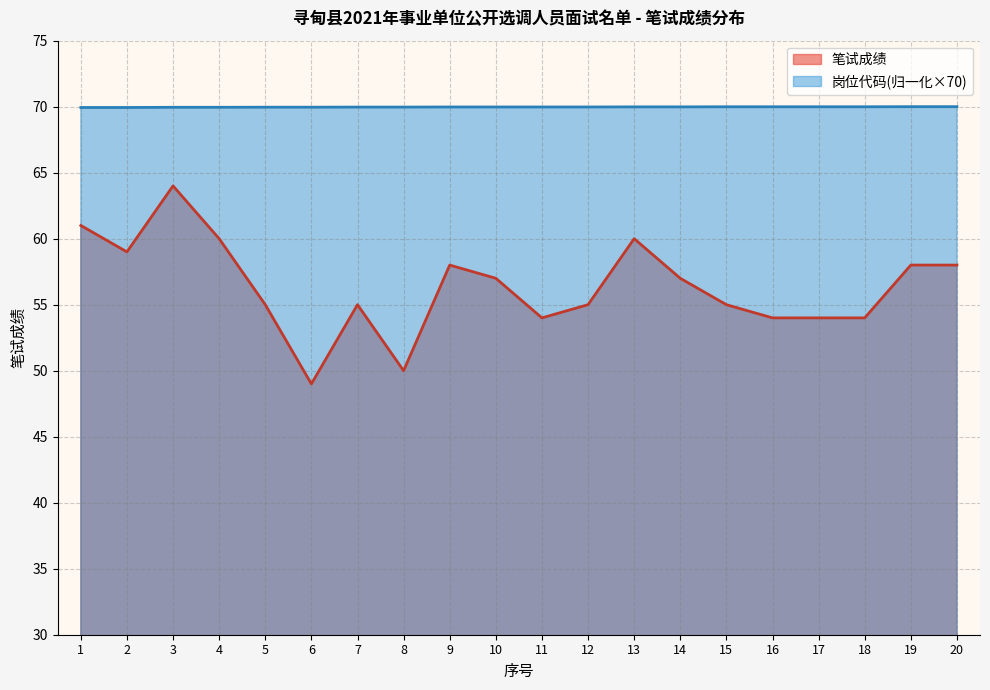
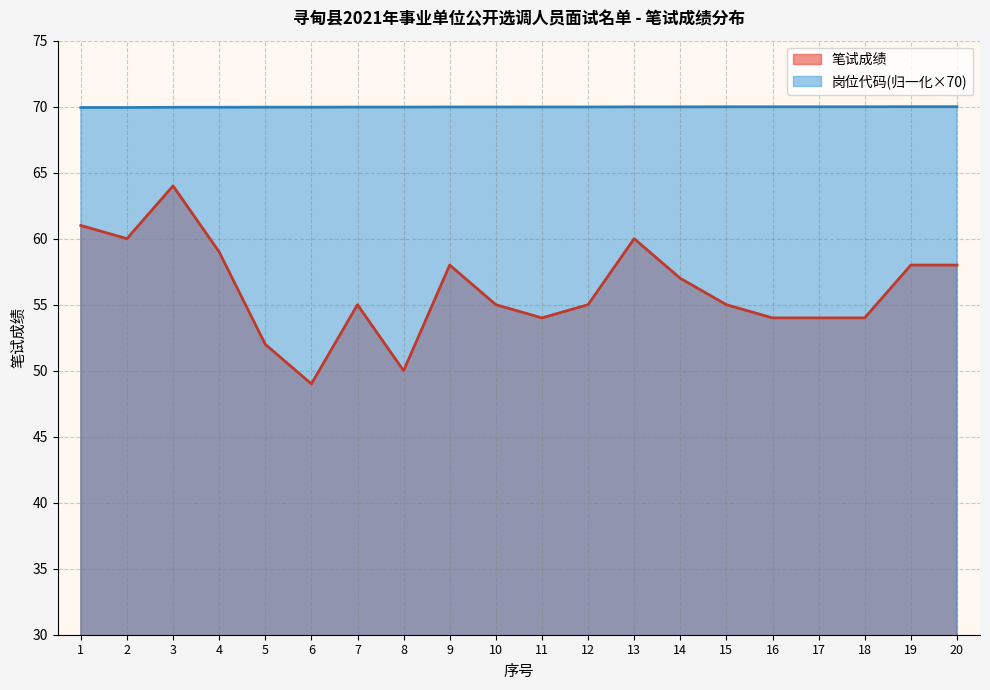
笔试成绩, 2: 59 -> 60
笔试成绩, 4: 60 -> 59
笔试成绩, 5: 55 -> 52
笔试成绩, 10: 57 -> 55
